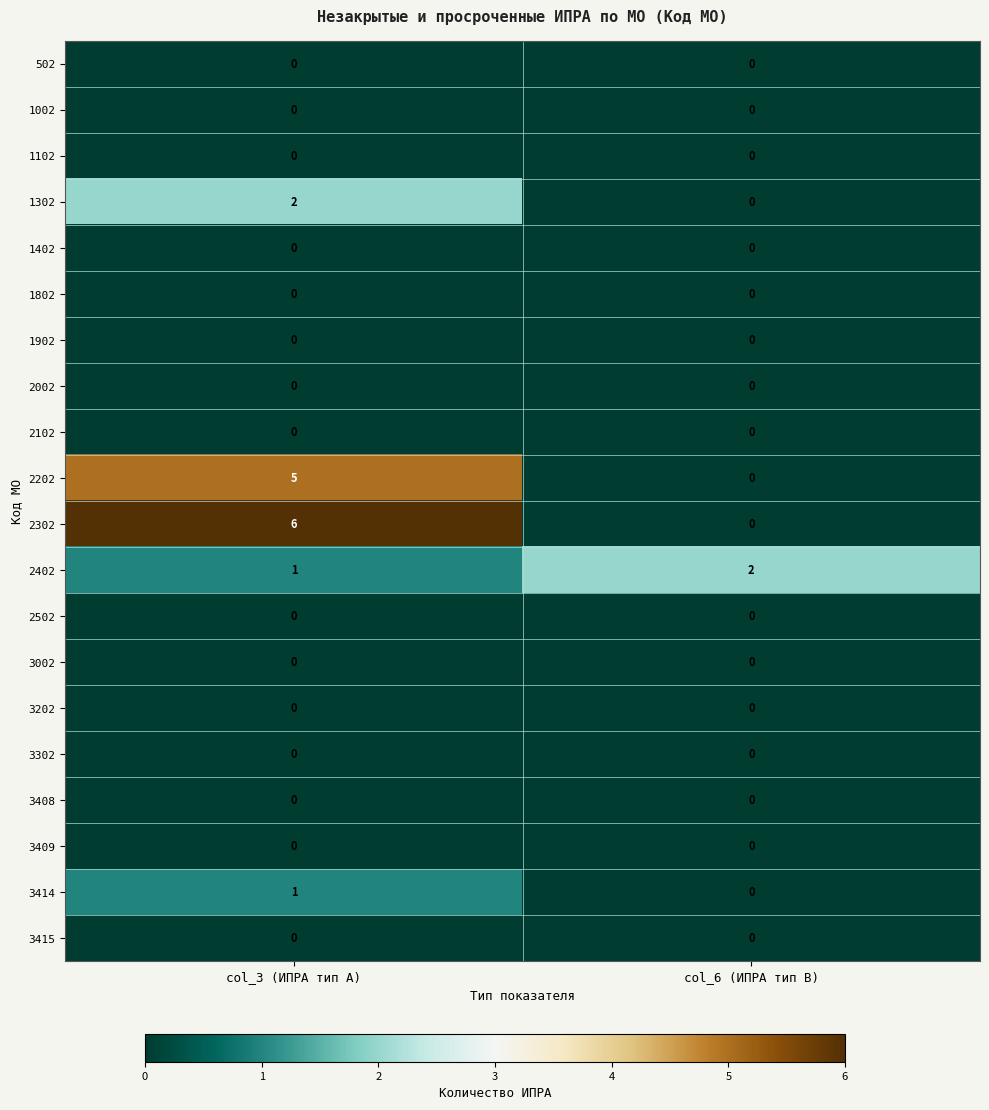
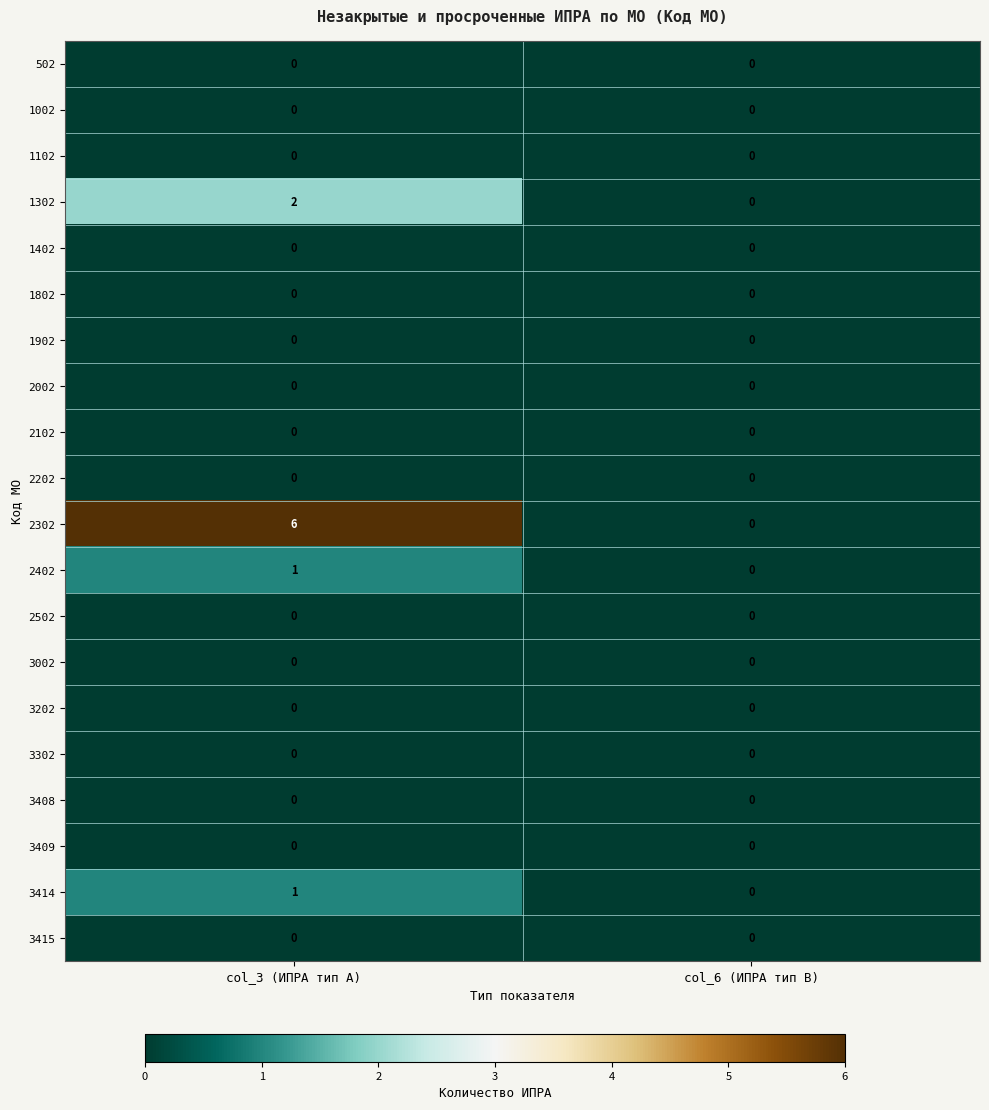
2202, col_3 (ИПРА тип A): 5 -> 0
2402, col_6 (ИПРА тип B): 2 -> 0
